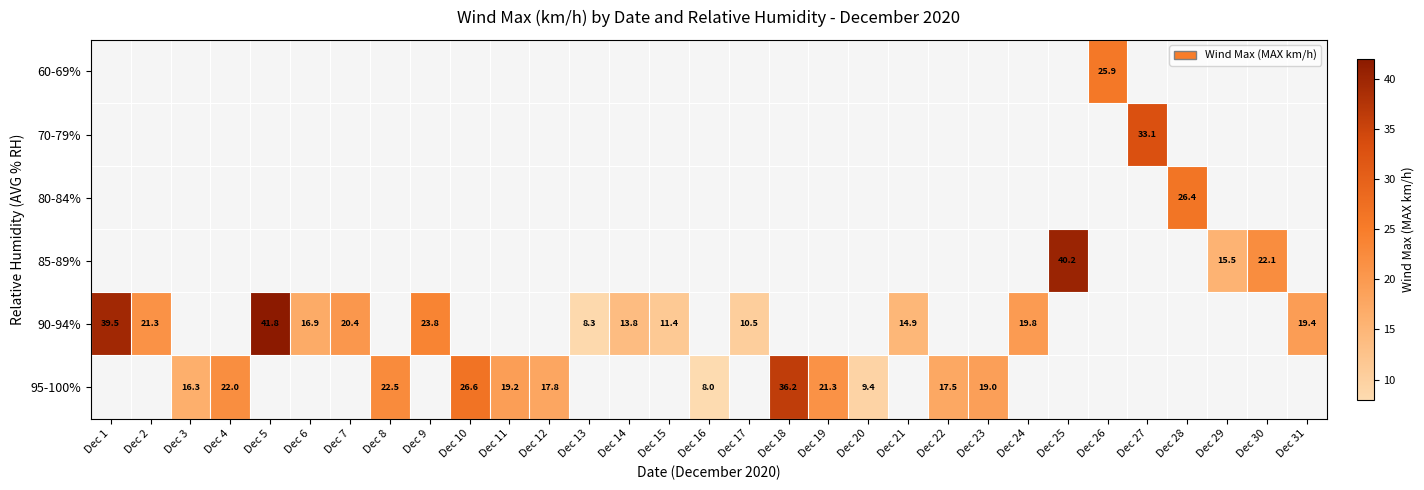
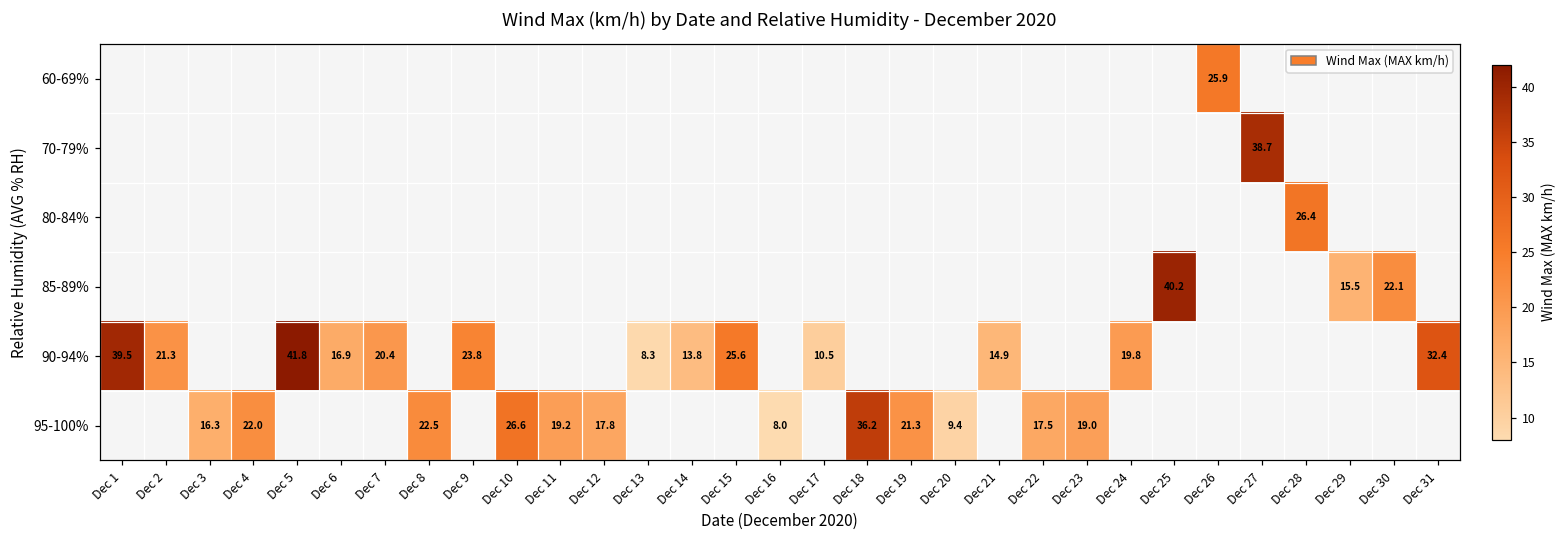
70-79%, Dec 27: 33.1 -> 38.7
90-94%, Dec 15: 11.4 -> 25.6
90-94%, Dec 31: 19.4 -> 32.4
